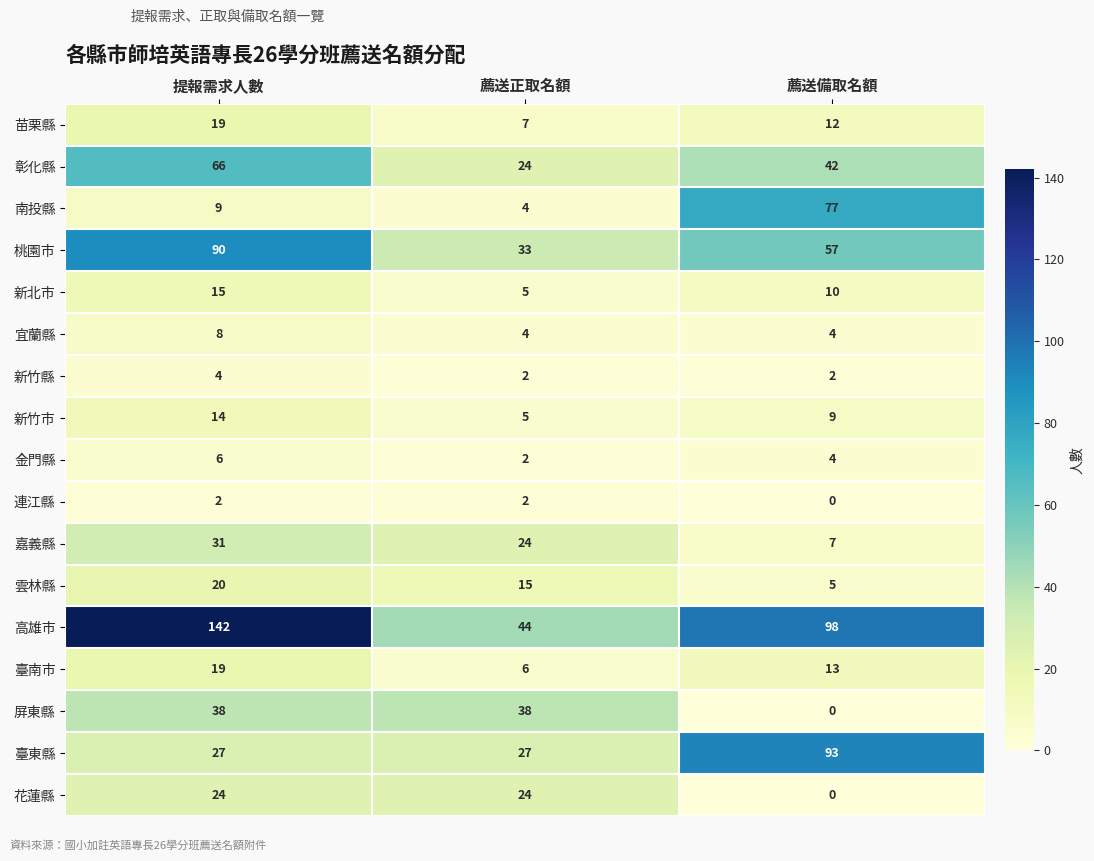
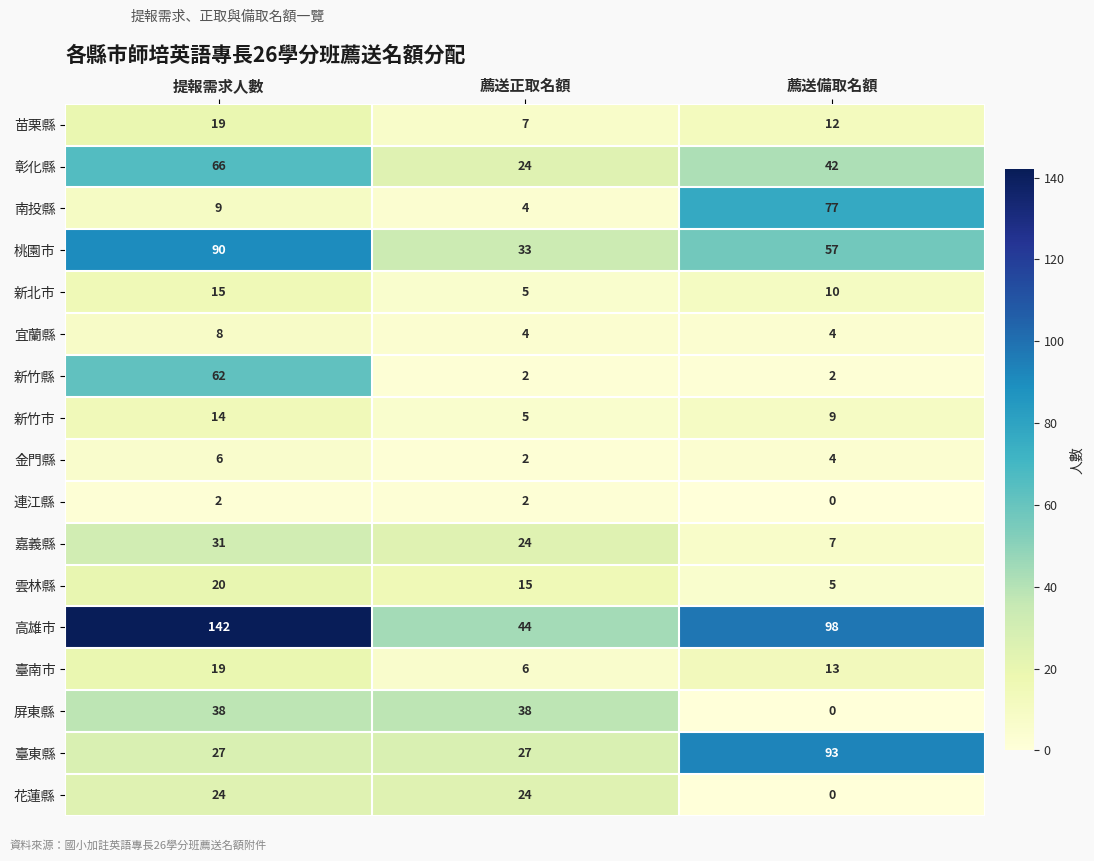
新竹縣, 提報需求人數: 4 -> 62
